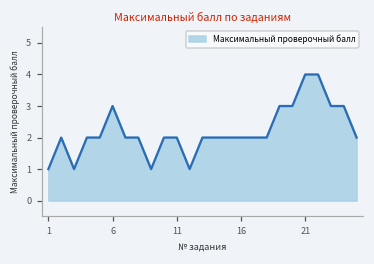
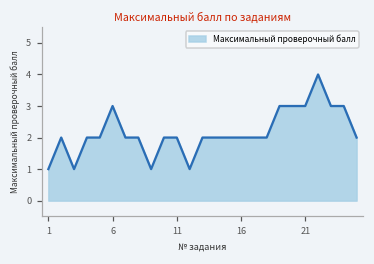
21: 4 -> 3
